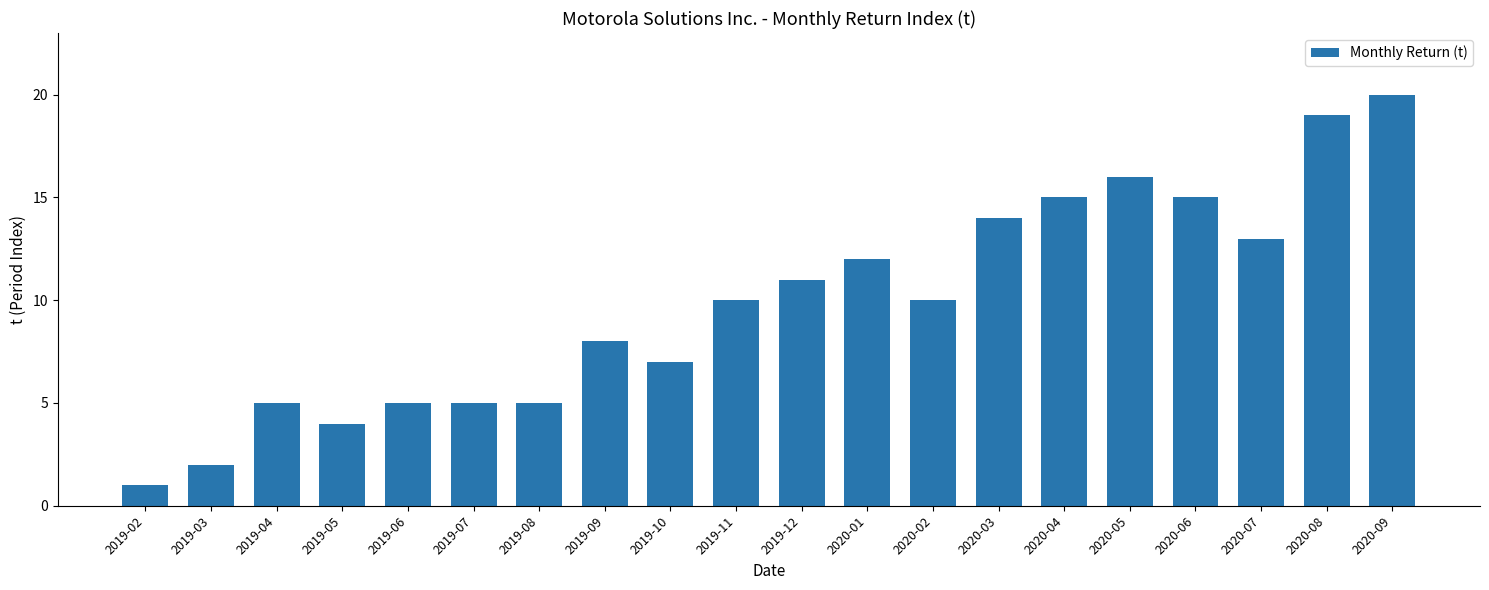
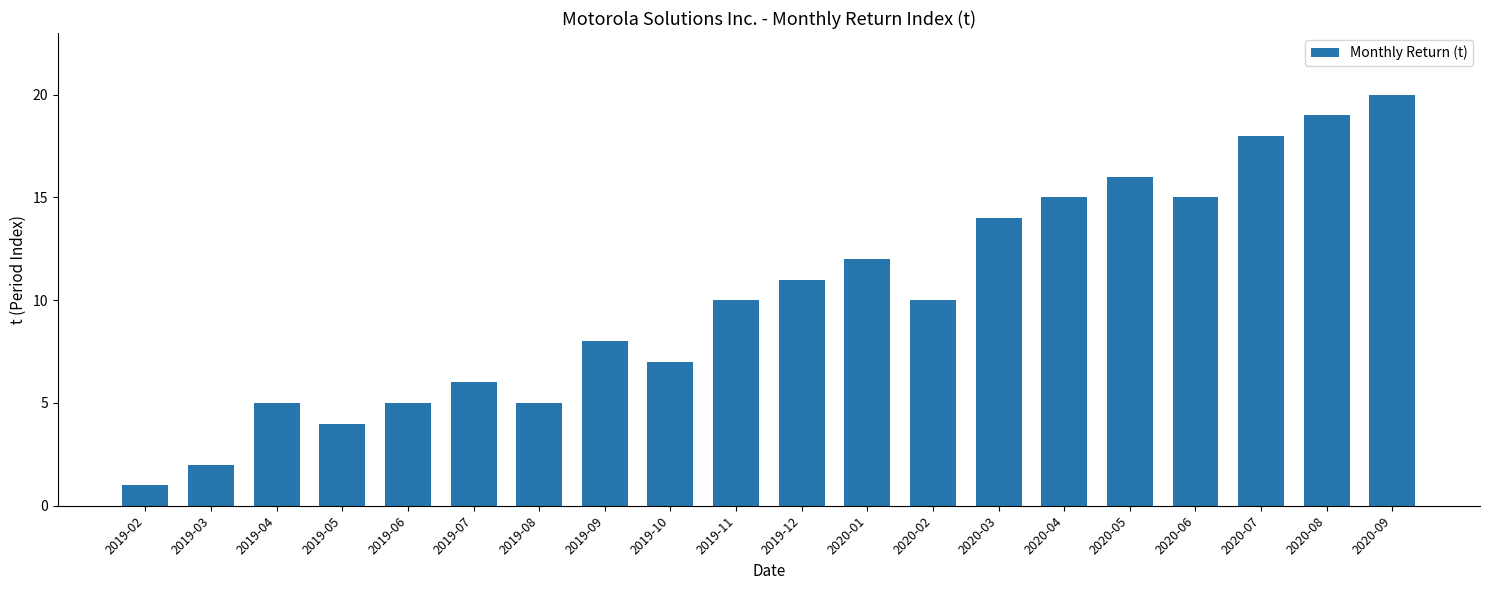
2019-07: 5 -> 6
2020-07: 13 -> 18
